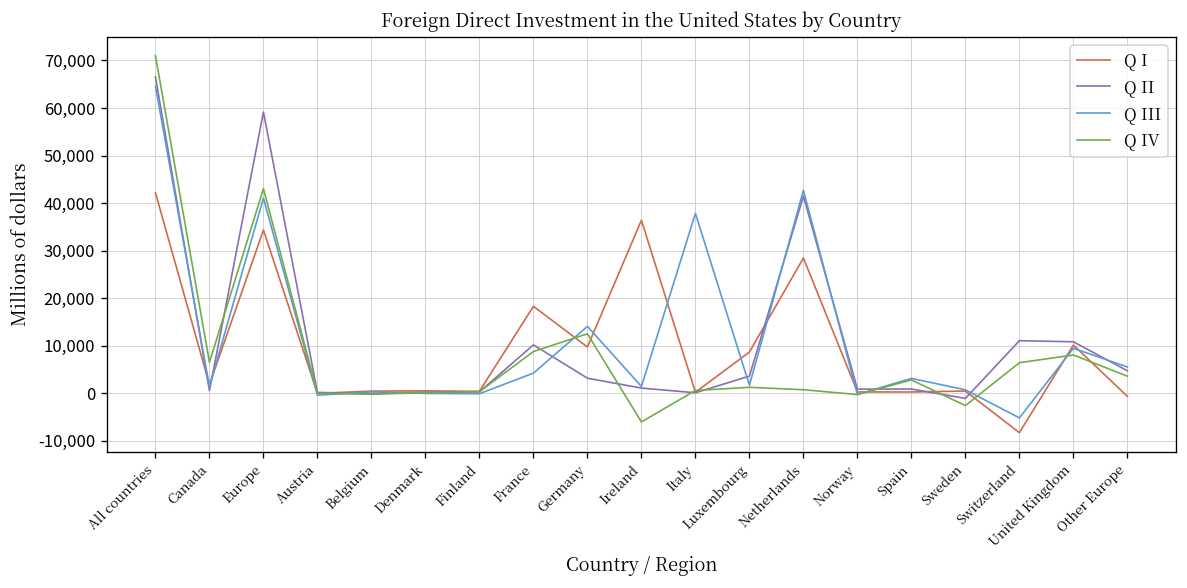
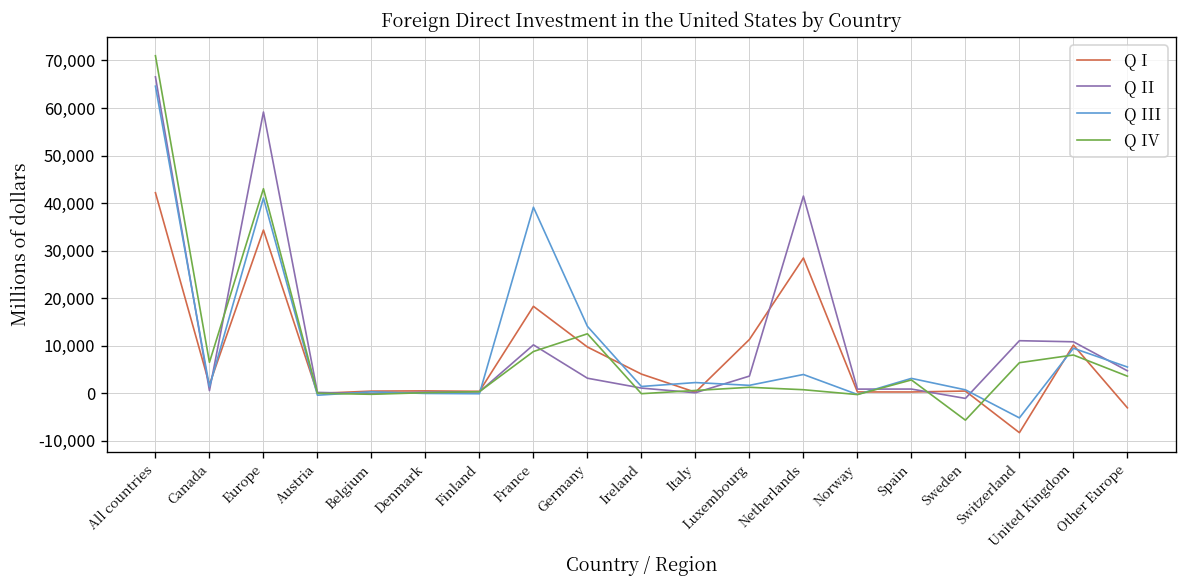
Q III, France: 4,000 -> 39,000
Q I, Ireland: 36,000 -> 4,000
Q IV, Ireland: -6,000 -> 0
Q III, Italy: 38,000 -> 2,000
Q I, Luxembourg: 9,000 -> 11,000
Q III, Netherlands: 43,000 -> 4,000
Q IV, Sweden: -3,000 -> -6,000
Q I, Other Europe: -1,000 -> -3,000
